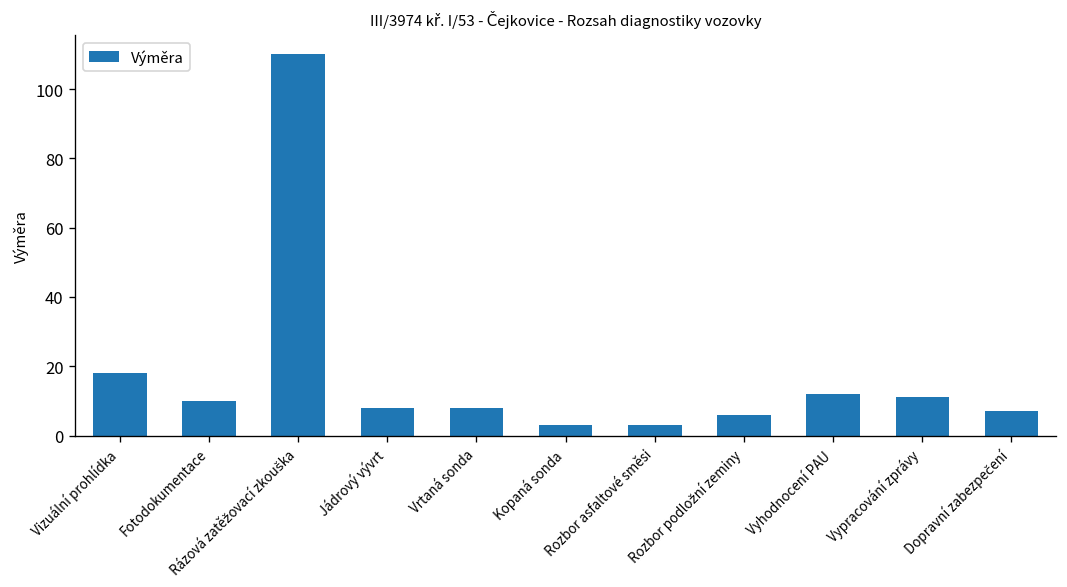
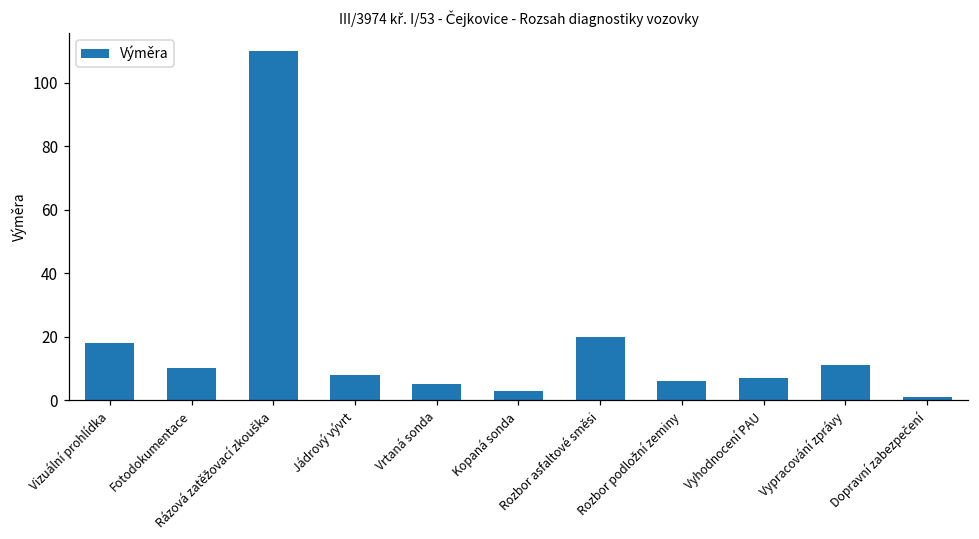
Vrtaná sonda: 8 -> 5
Rozbor asfaltové směsi: 3 -> 20
Vyhodnocení PAU: 12 -> 7
Dopravní zabezpečení: 7 -> 1
